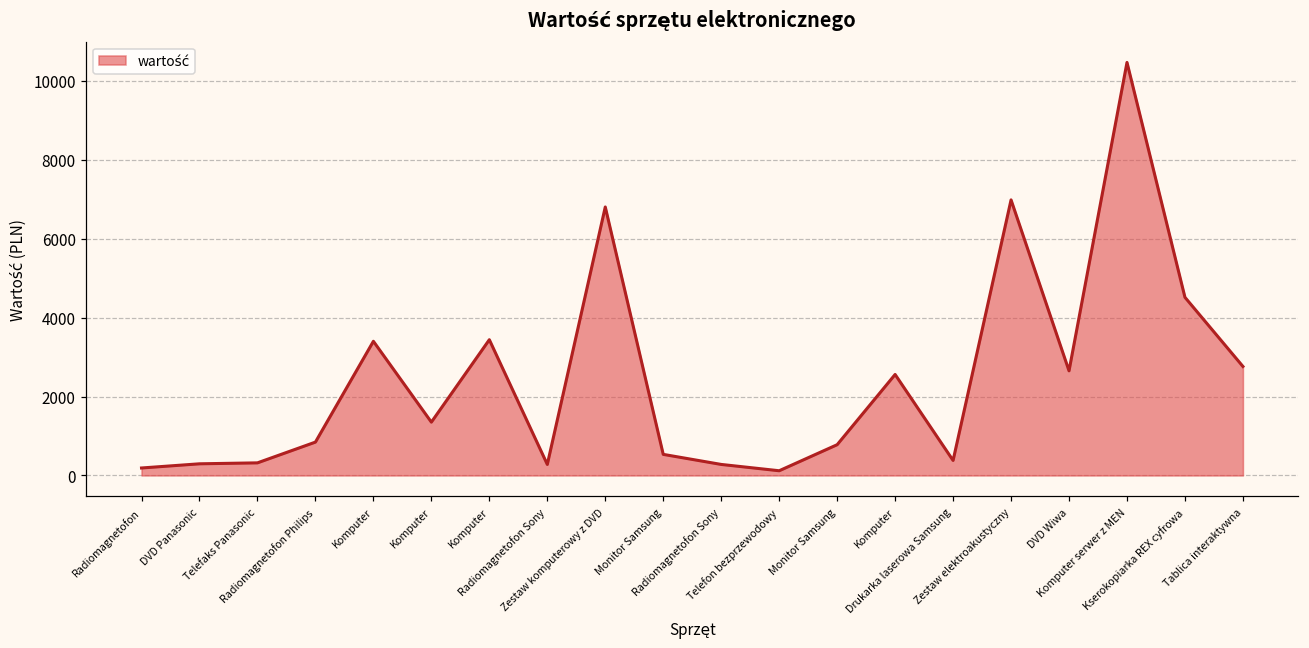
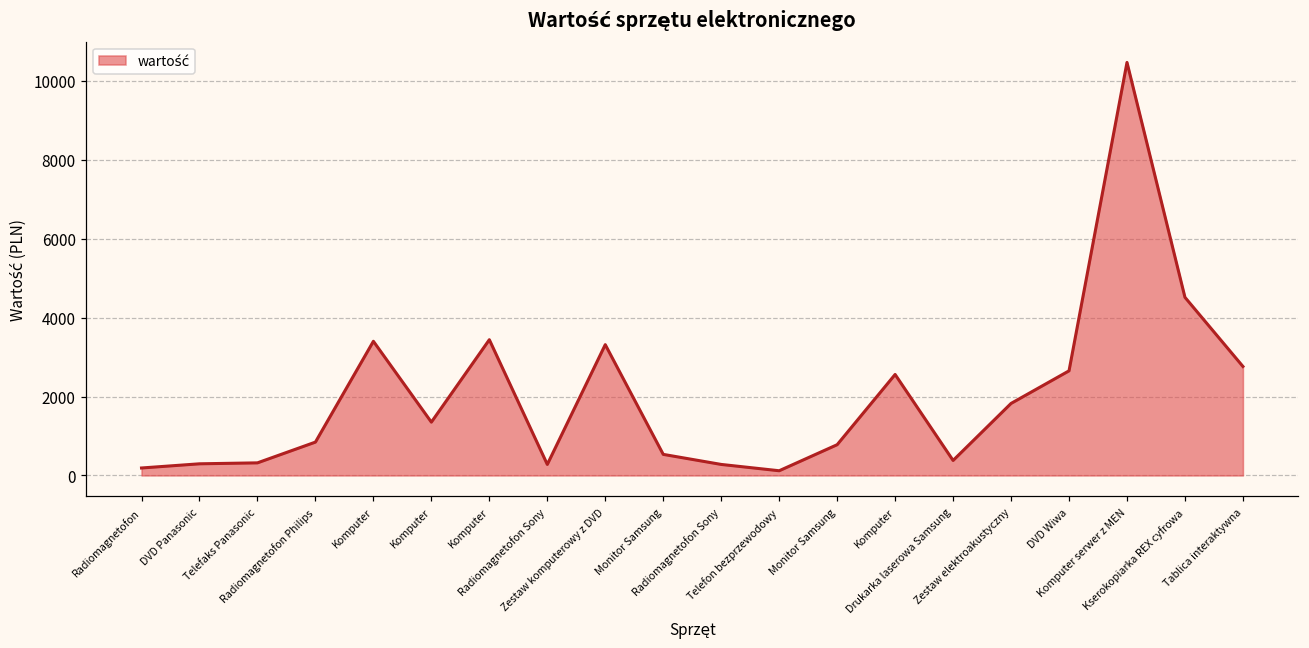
Zestaw komputerowy z DVD: 6800 -> 3300
Zestaw elektroakustyczny: 7000 -> 1800
